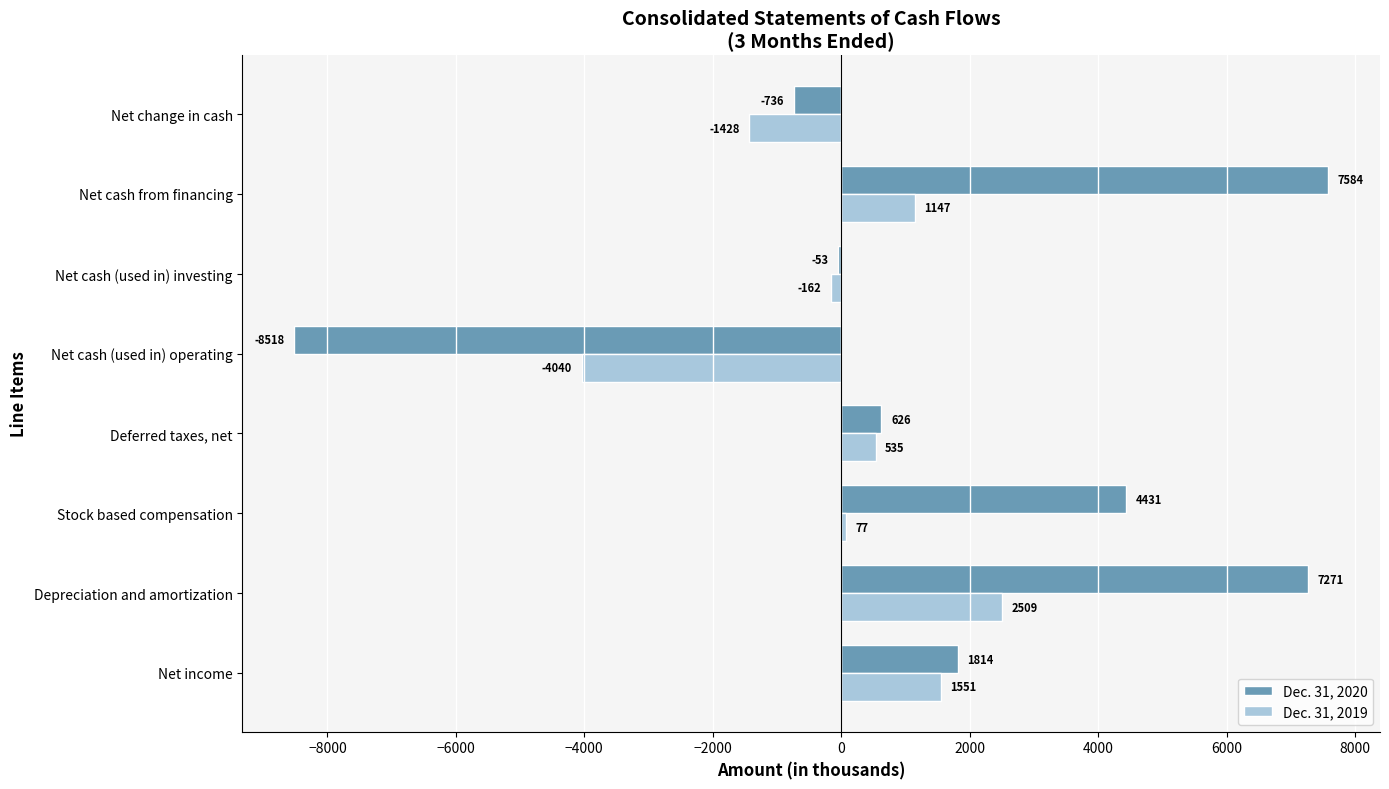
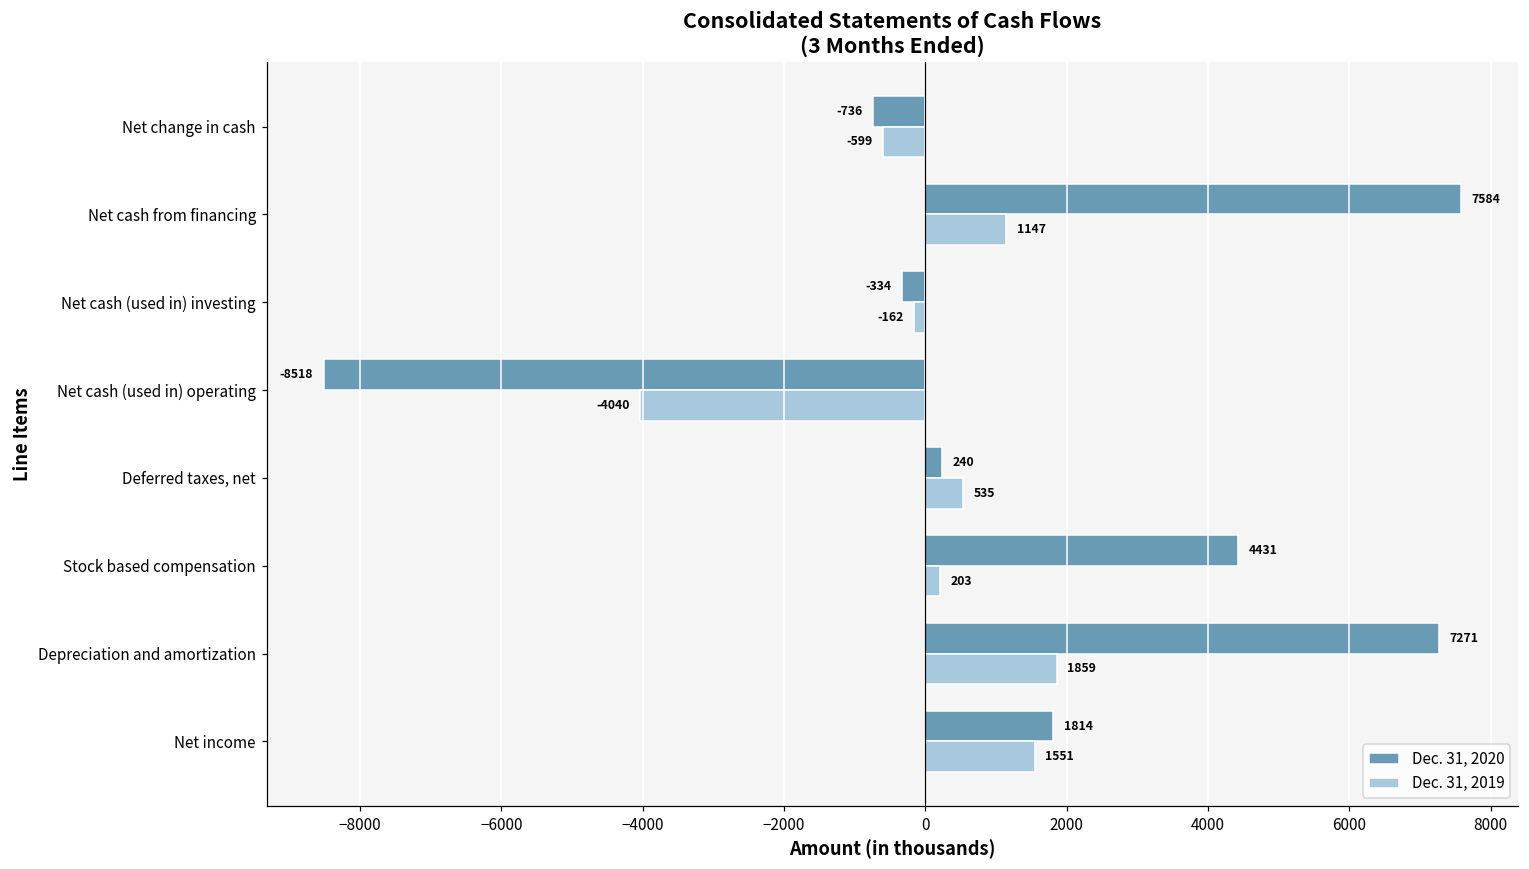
Dec. 31, 2019, Net change in cash: -1428 -> -599
Dec. 31, 2020, Net cash (used in) investing: -53 -> -334
Dec. 31, 2020, Deferred taxes, net: 626 -> 240
Dec. 31, 2019, Stock based compensation: 77 -> 203
Dec. 31, 2019, Depreciation and amortization: 2509 -> 1859
